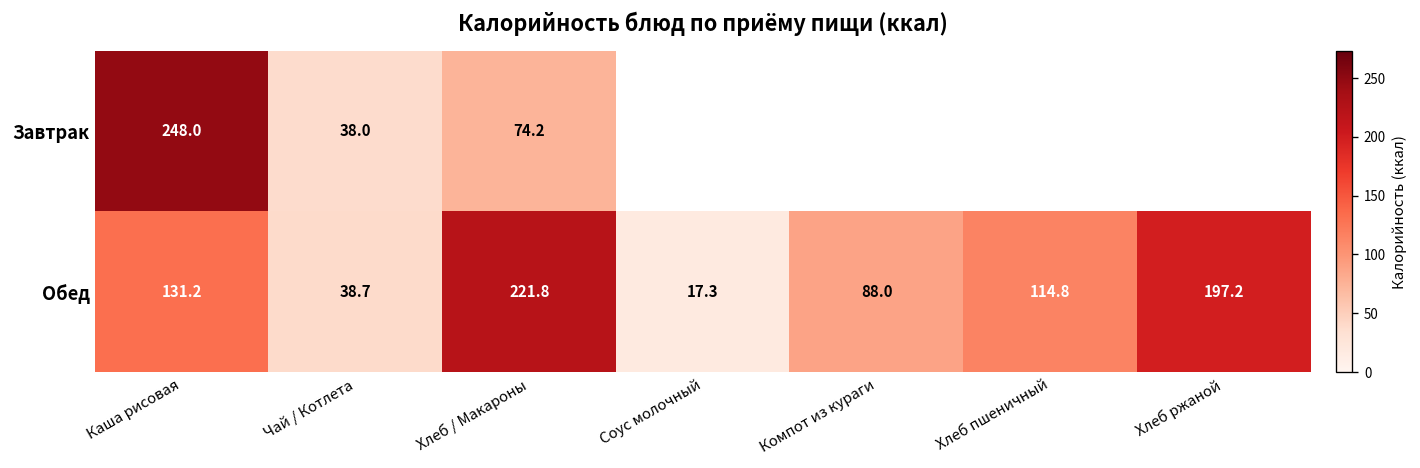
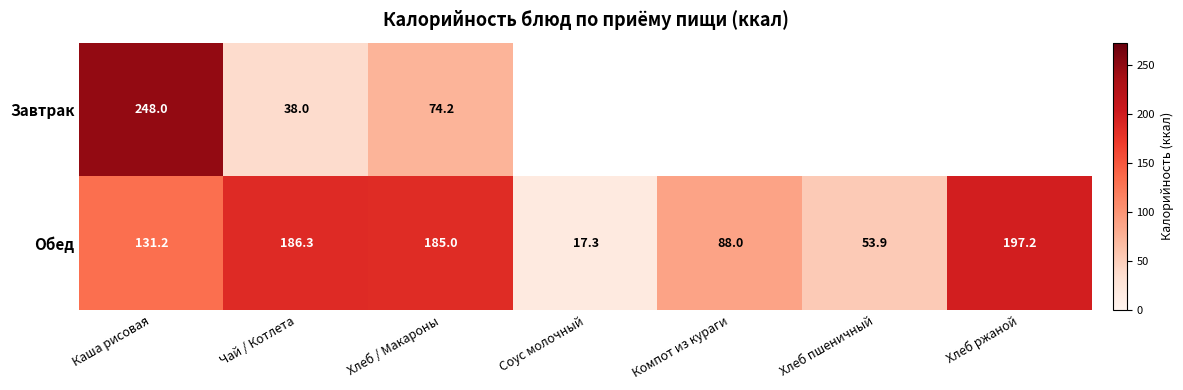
Обед, Чай / Котлета: 38.7 -> 186.3
Обед, Хлеб / Макароны: 221.8 -> 185.0
Обед, Хлеб пшеничный: 114.8 -> 53.9
